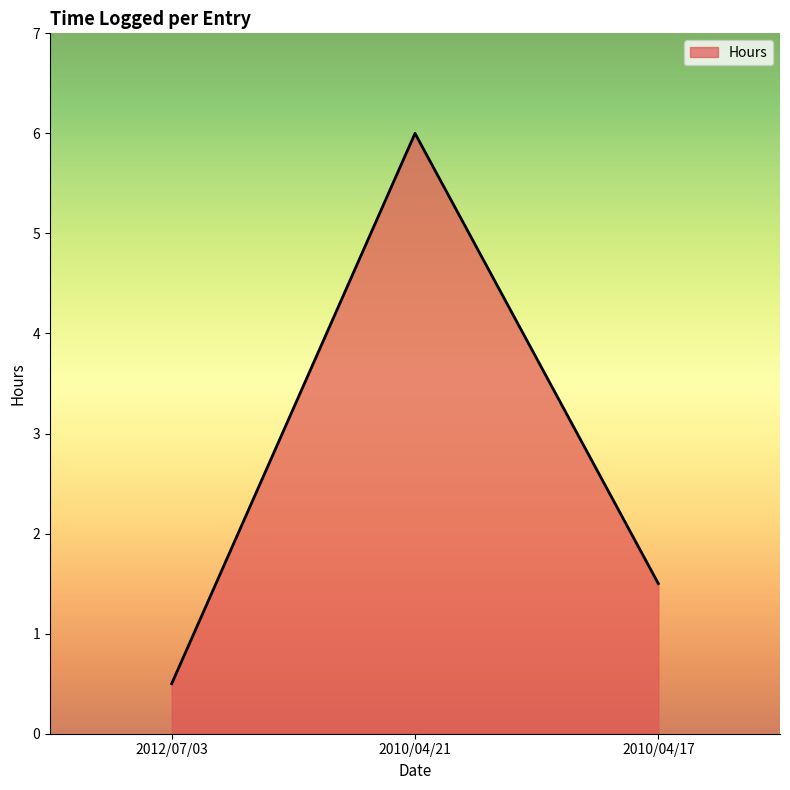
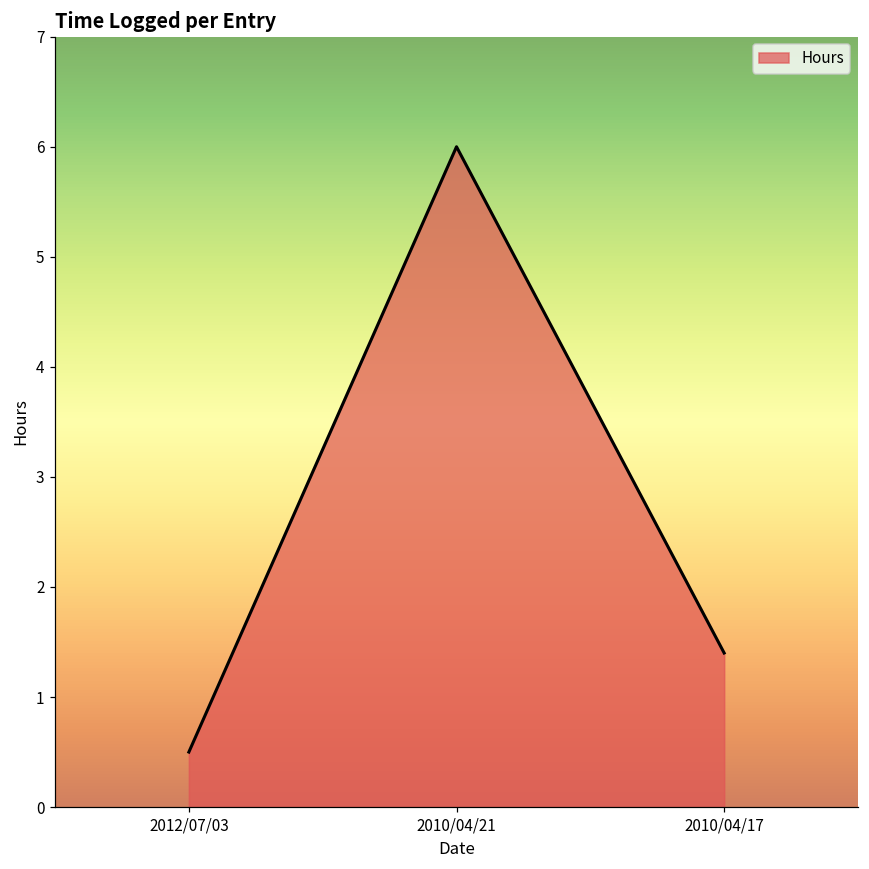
2010/04/17: 1.5 -> 1.4
